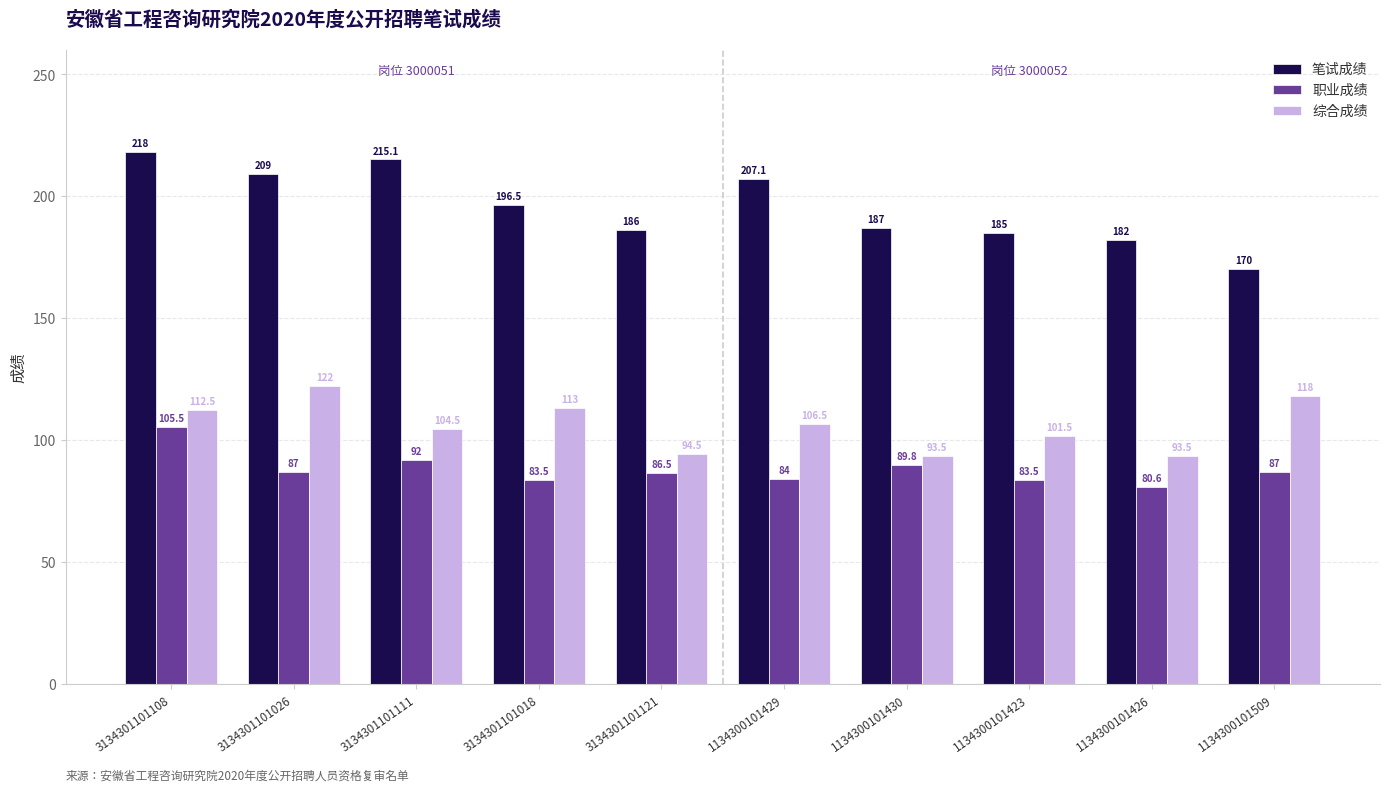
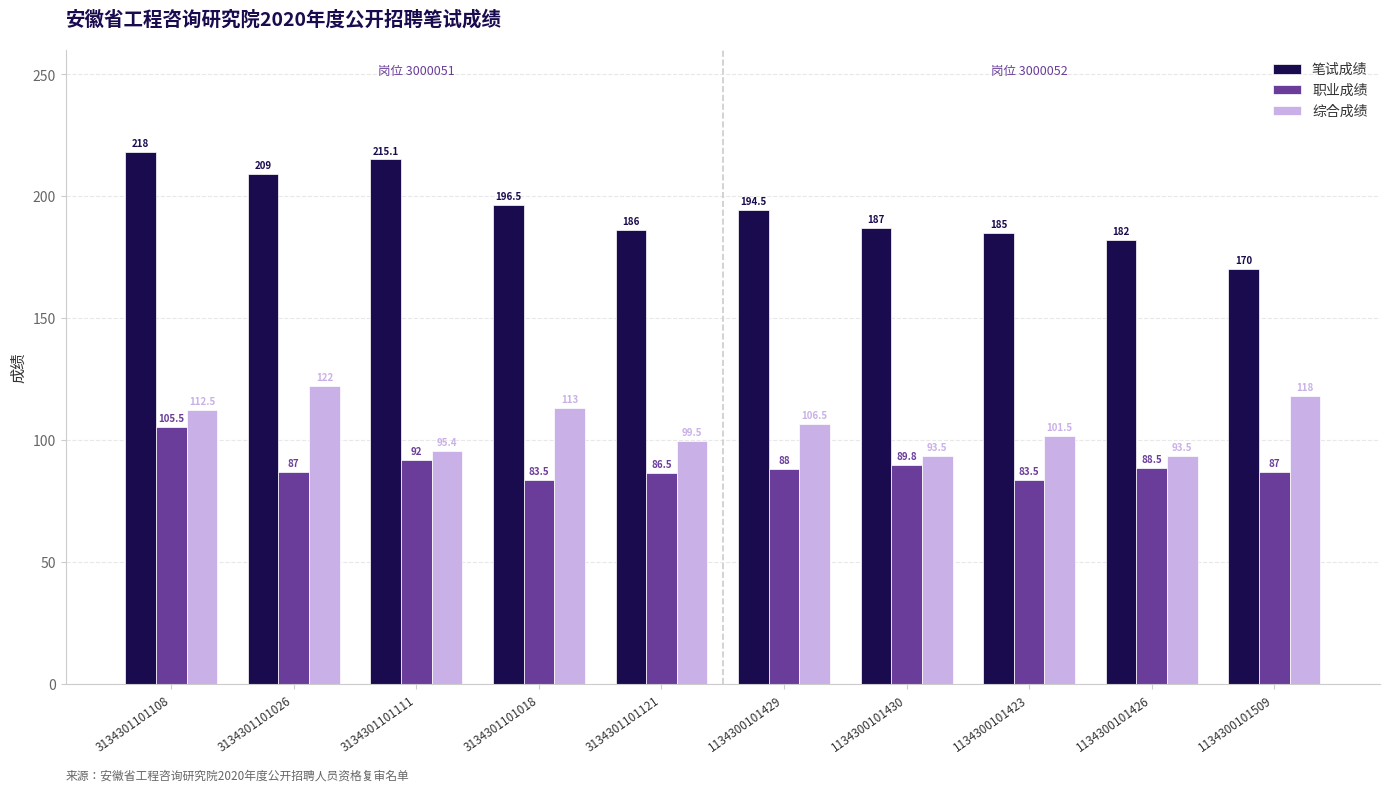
综合成绩, 3134301101111: 104.5 -> 95.4
综合成绩, 3134301101121: 94.5 -> 99.5
笔试成绩, 1134300101429: 207.1 -> 194.5
职业成绩, 1134300101429: 84 -> 88
职业成绩, 1134300101426: 80.6 -> 88.5
